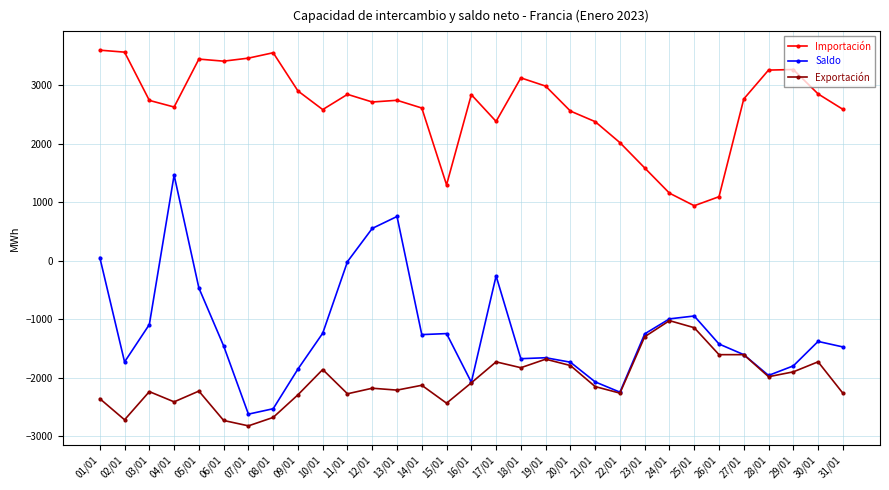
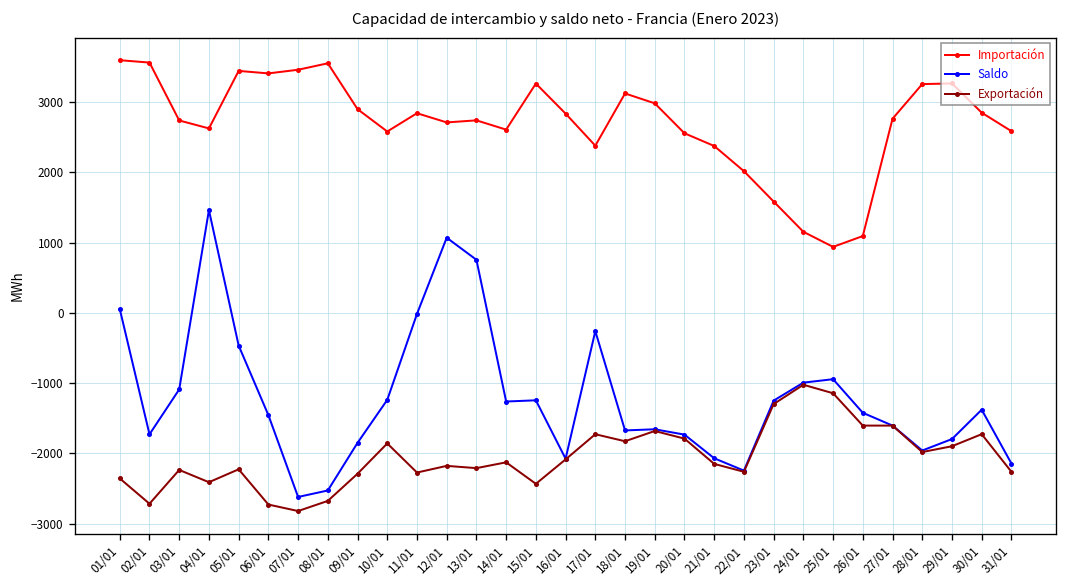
Saldo, 12/01: 600 -> 1100
Importación, 15/01: 1300 -> 3300
Saldo, 31/01: -1500 -> -2100
